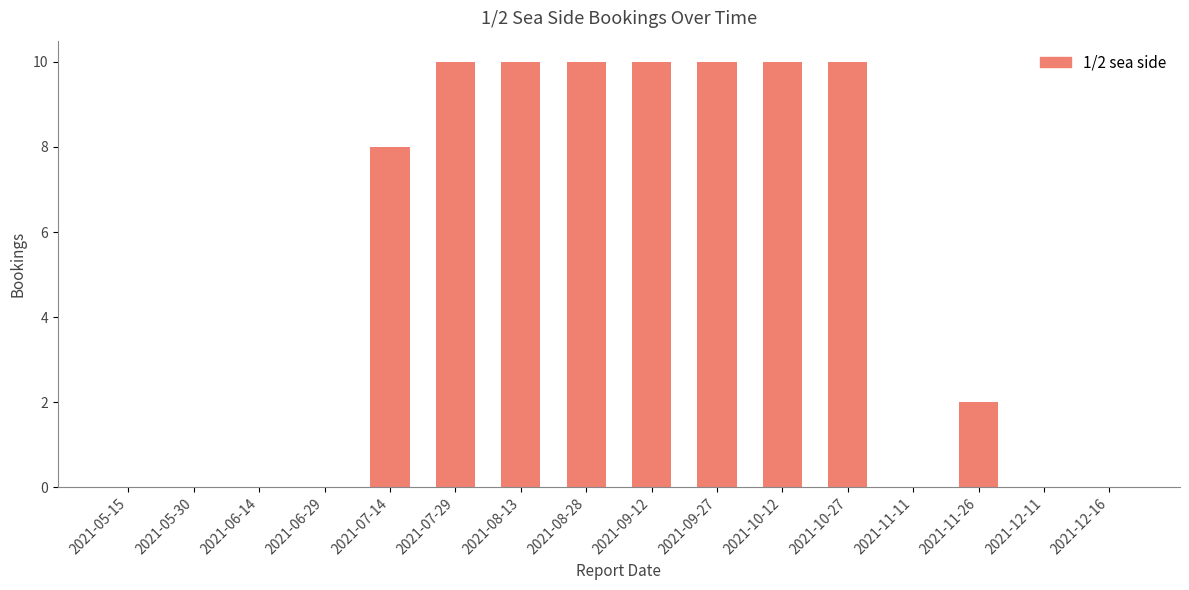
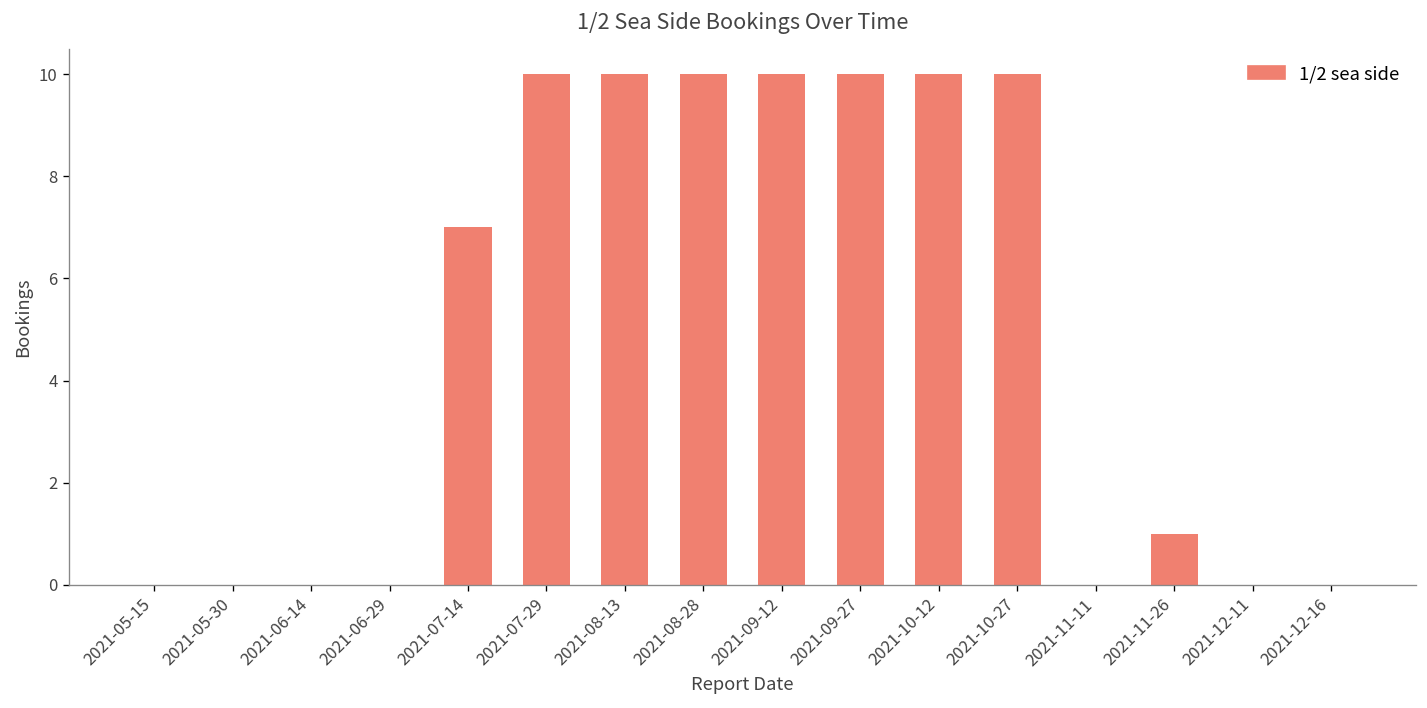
2021-07-14: 8 -> 7
2021-11-26: 2 -> 1
